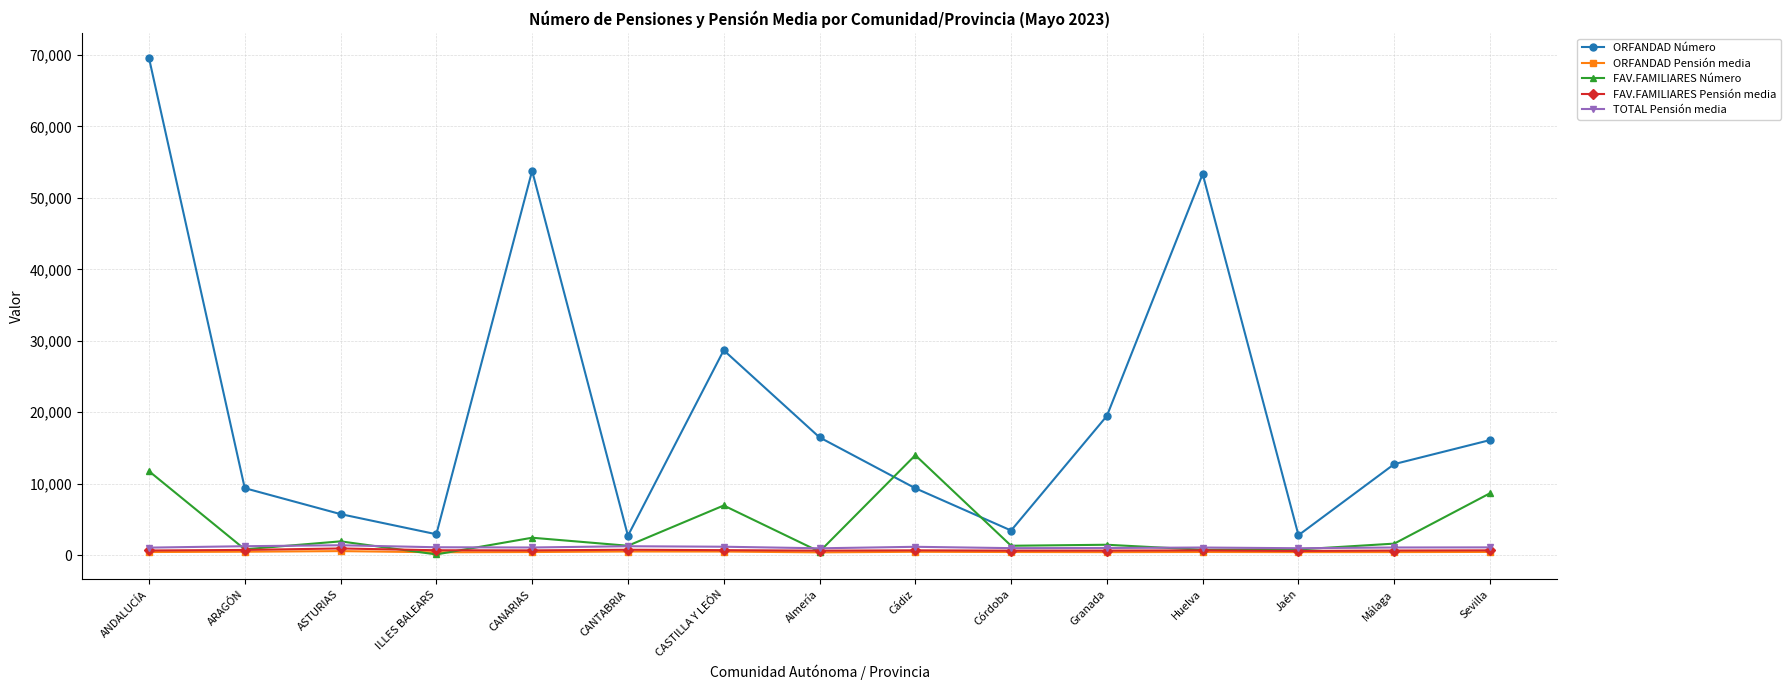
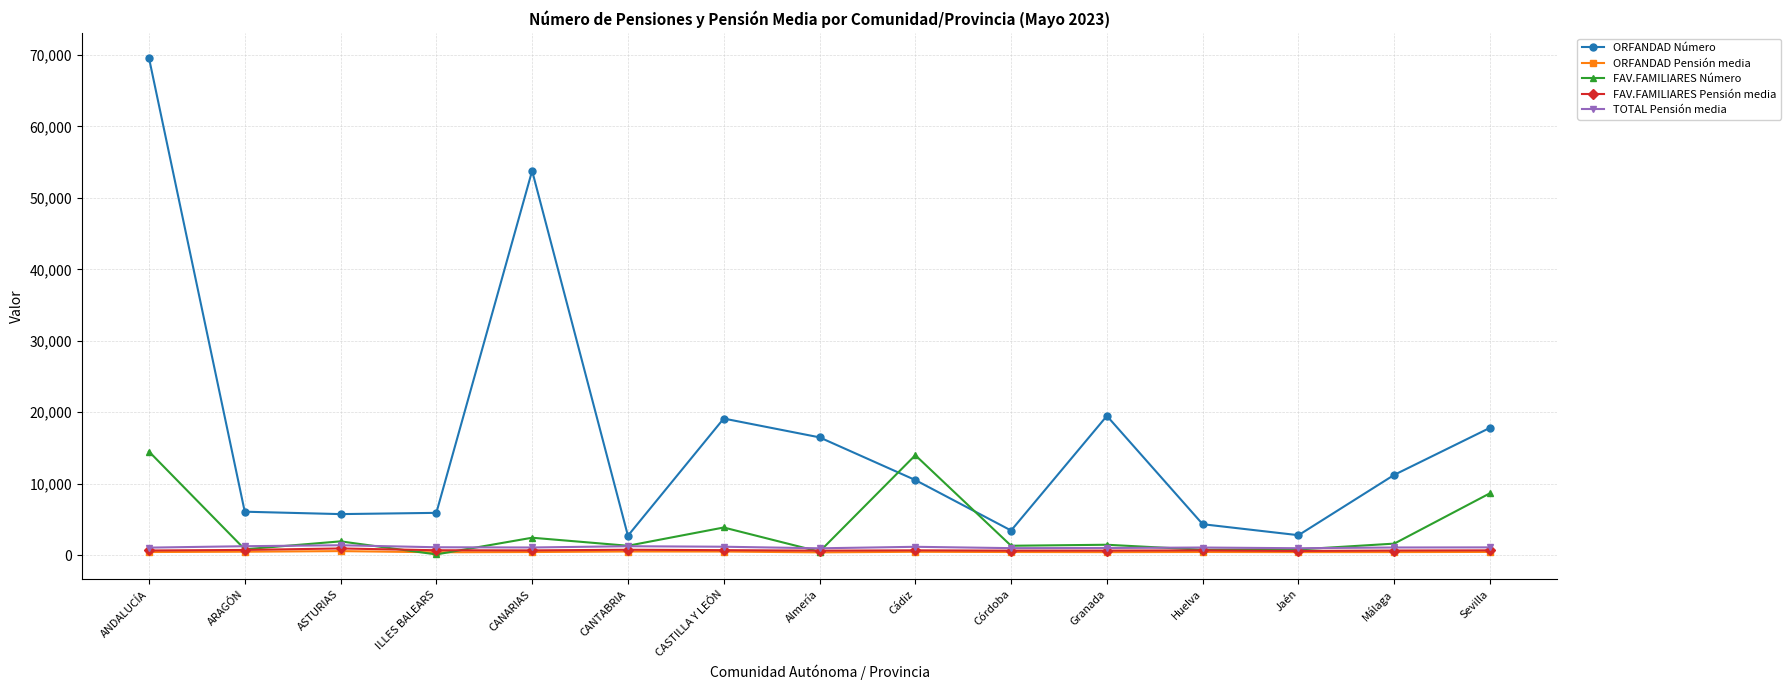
FAV.FAMILIARES Número, ANDALUCÍA: 12,000 -> 15,000
ORFANDAD Número, ARAGÓN: 9,000 -> 6,000
ORFANDAD Número, ILLES BALEARS: 3,000 -> 6,000
ORFANDAD Número, CASTILLA Y LEÓN: 29,000 -> 19,000
FAV.FAMILIARES Número, CASTILLA Y LEÓN: 7,000 -> 4,000
ORFANDAD Número, Cádiz: 9,000 -> 11,000
ORFANDAD Número, Huelva: 53,000 -> 4,000
ORFANDAD Número, Málaga: 13,000 -> 11,000
ORFANDAD Número, Sevilla: 16,000 -> 18,000
